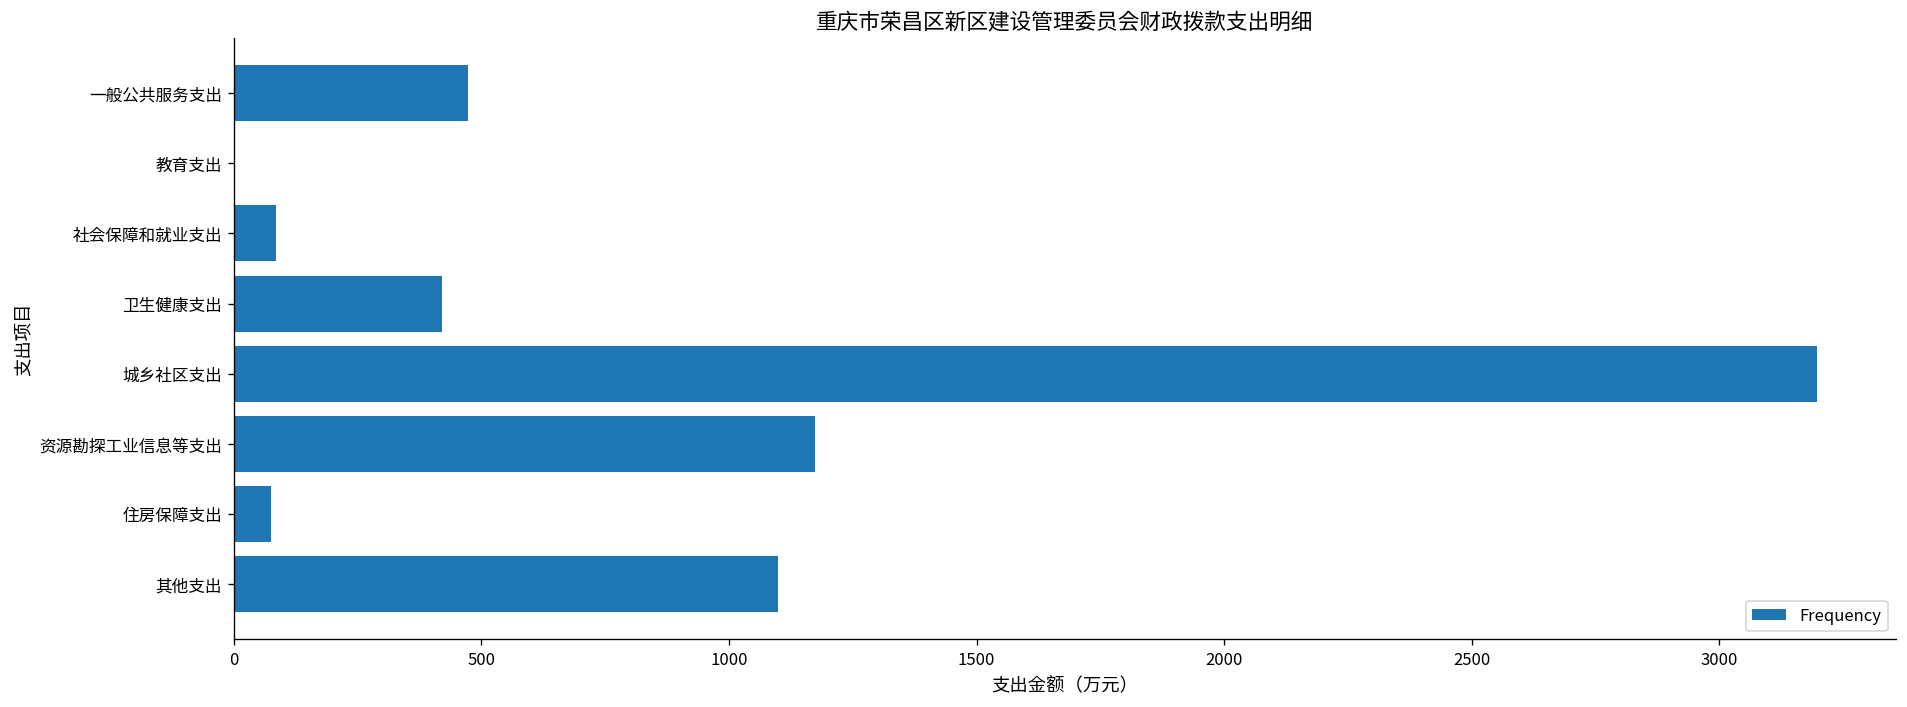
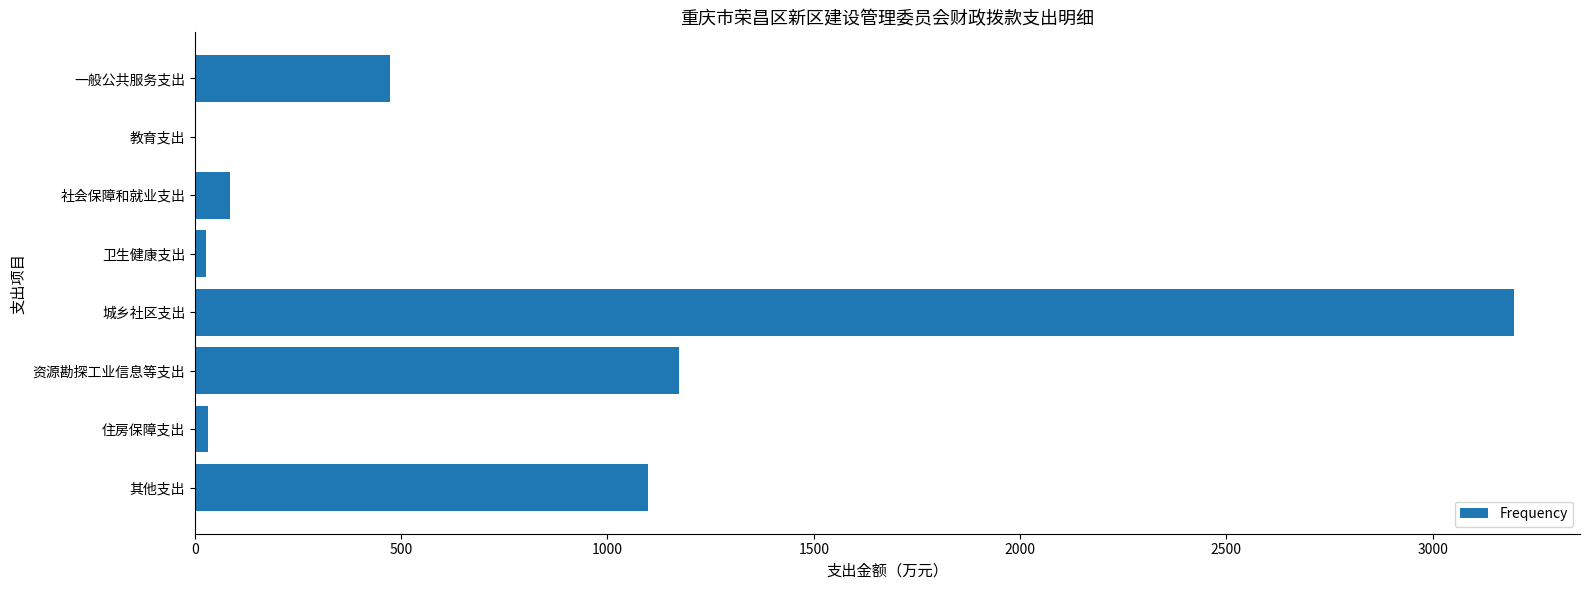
卫生健康支出: 420 -> 30
住房保障支出: 80 -> 30
